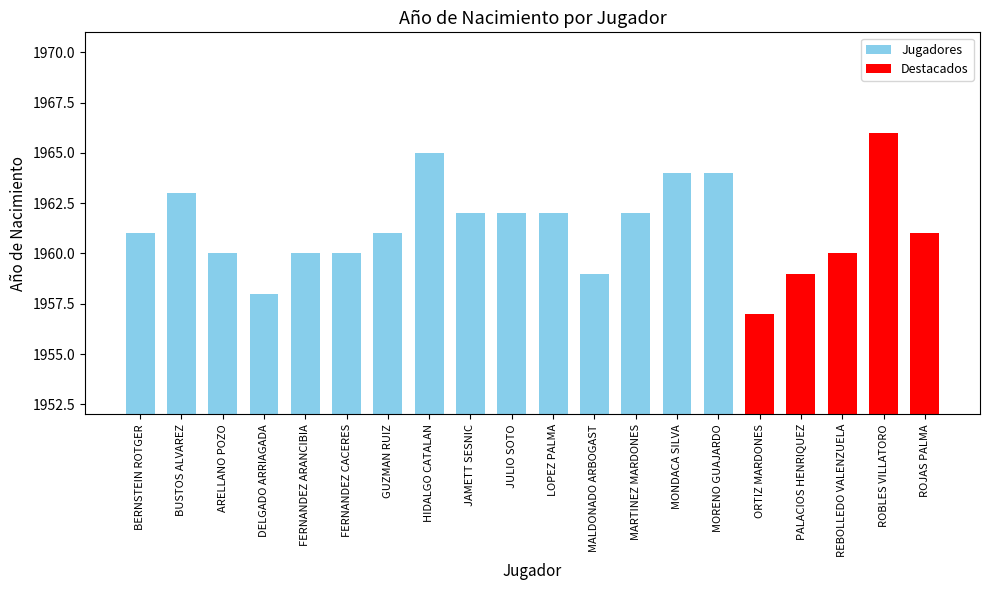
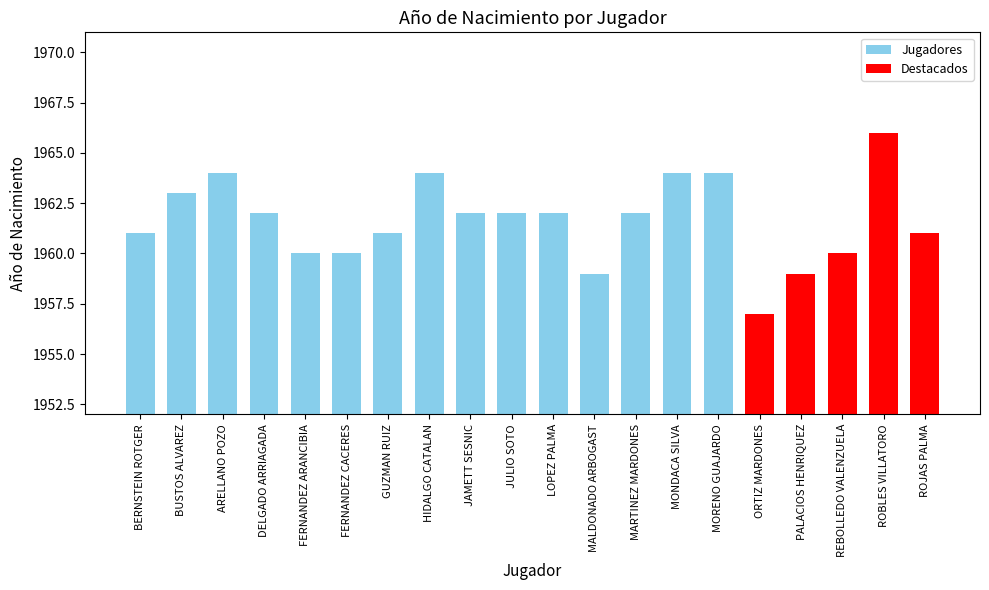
Jugadores, ARELLANO POZO: 1960 -> 1964
Jugadores, DELGADO ARRIAGADA: 1958 -> 1962
Jugadores, HIDALGO CATALAN: 1965 -> 1964
